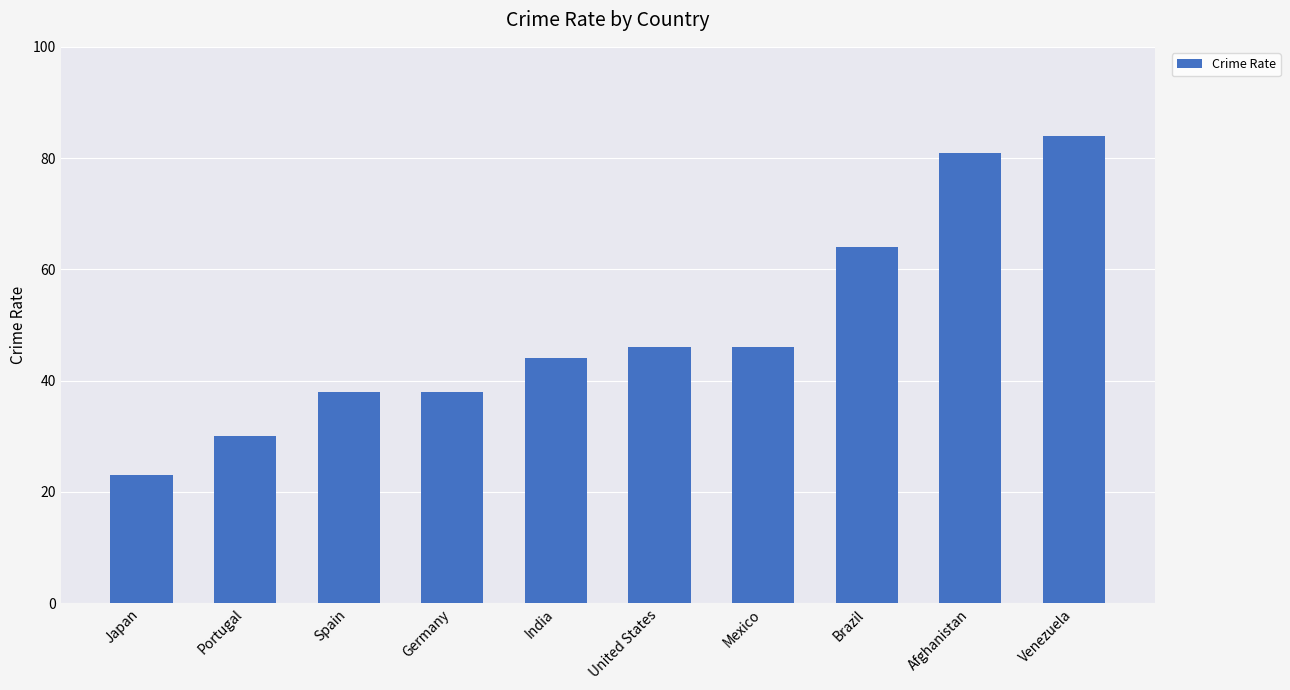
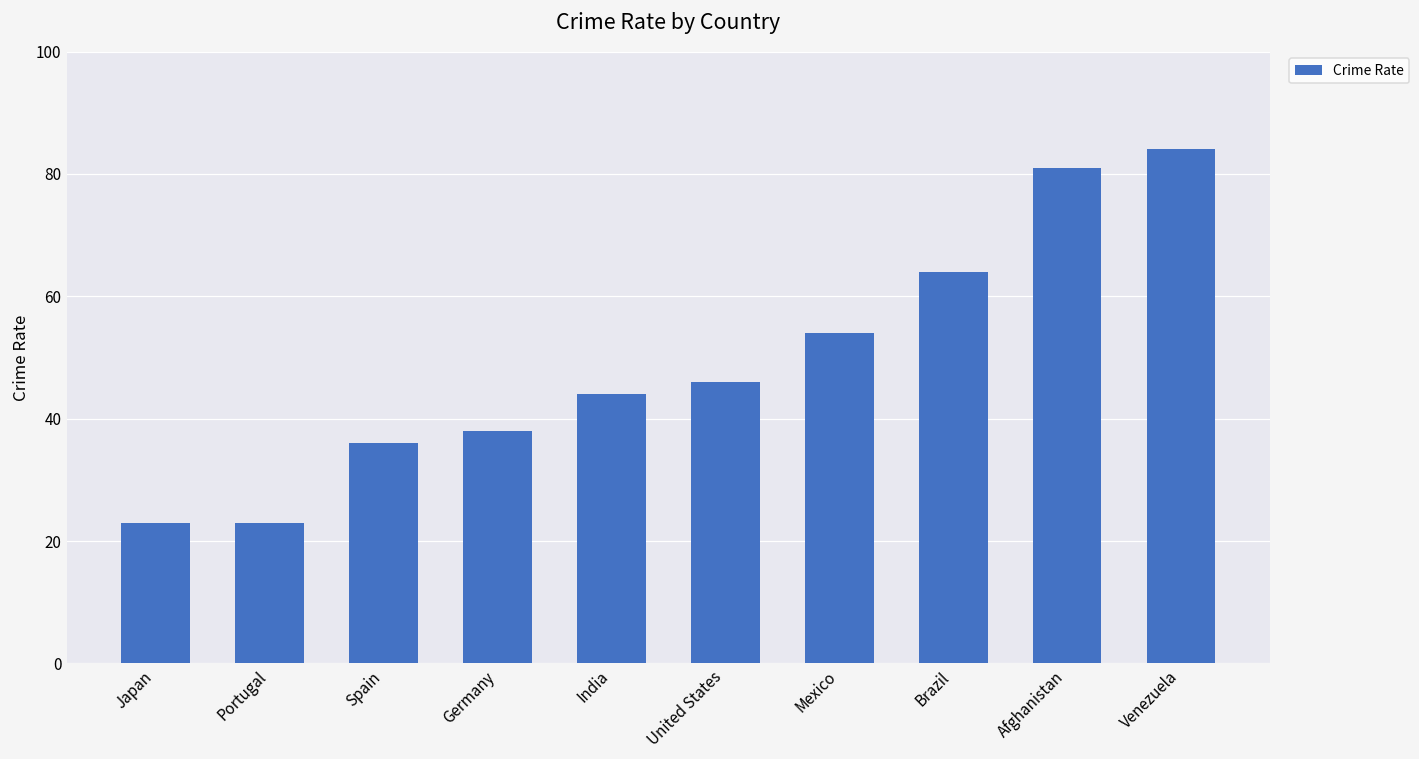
Portugal: 30 -> 23
Spain: 38 -> 36
Mexico: 46 -> 54
